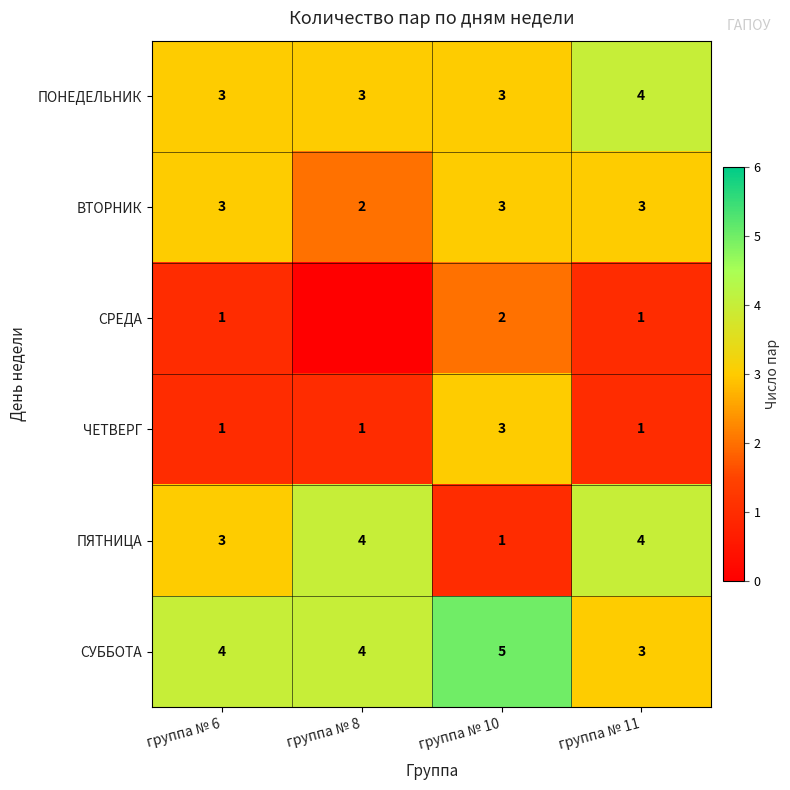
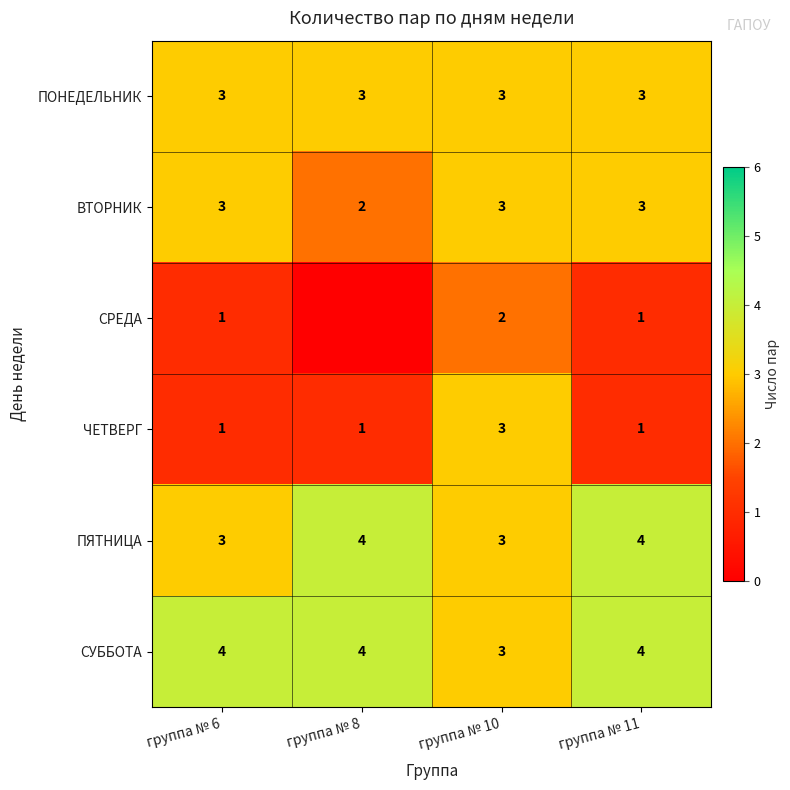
ПОНЕДЕЛЬНИК, группа № 11: 4 -> 3
ПЯТНИЦА, группа № 10: 1 -> 3
СУББОТА, группа № 10: 5 -> 3
СУББОТА, группа № 11: 3 -> 4
